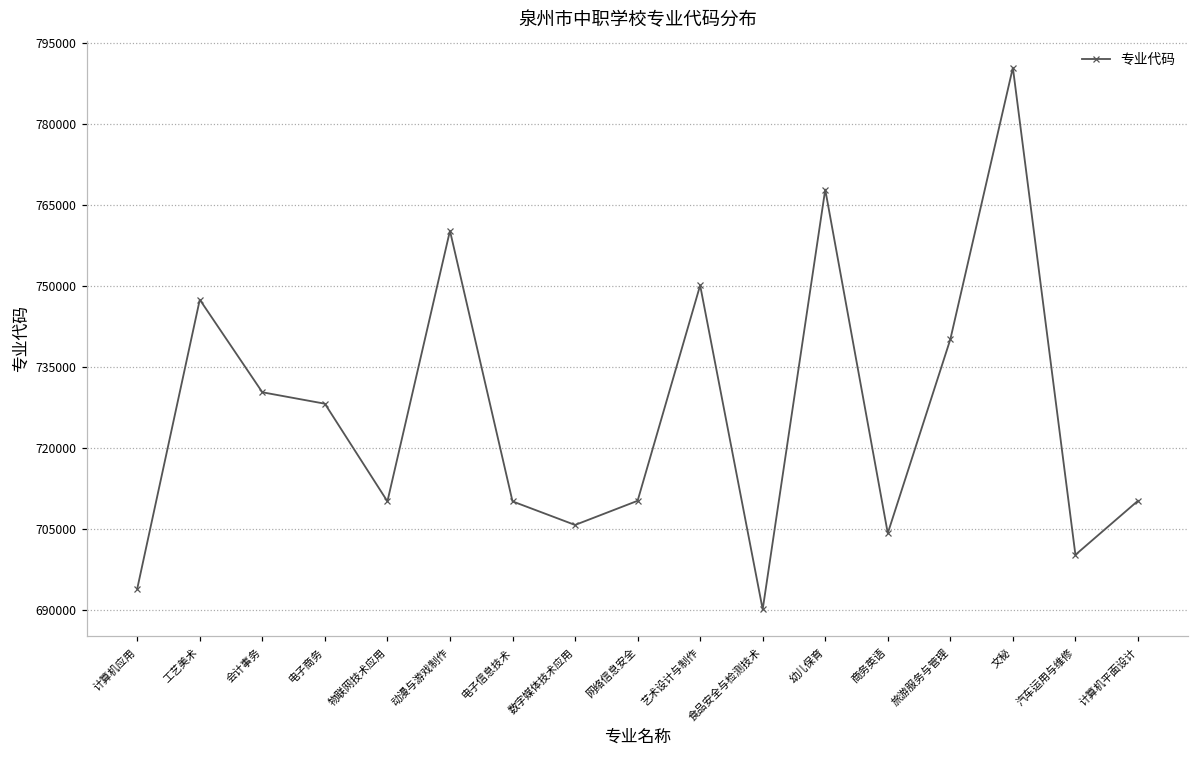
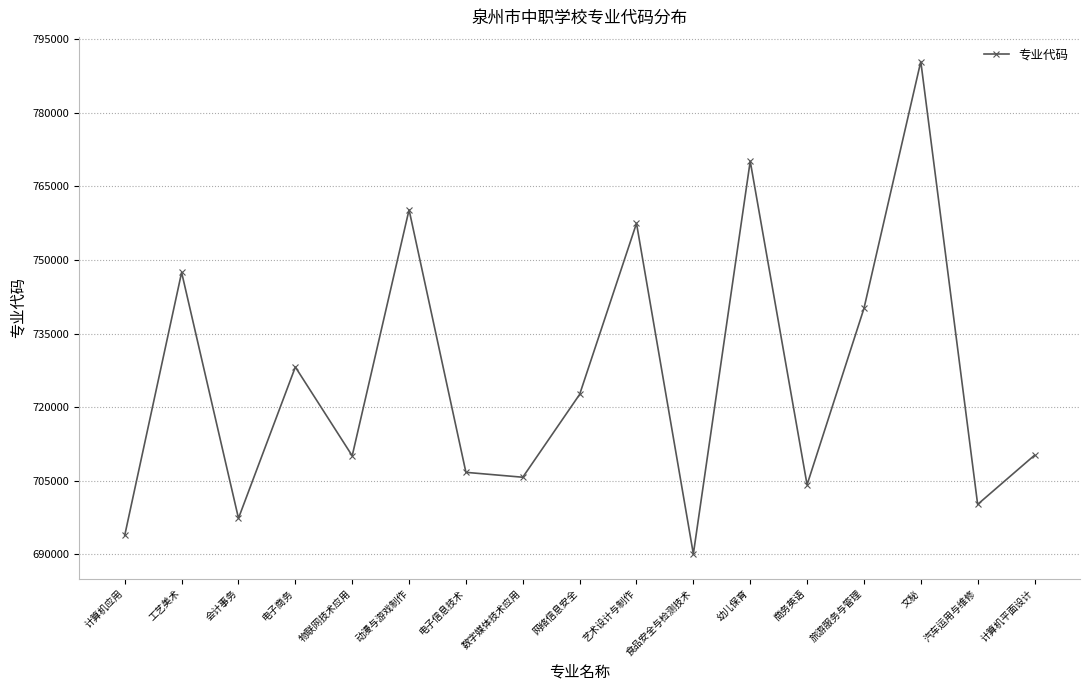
会计事务: 730000 -> 697000
电子信息技术: 710000 -> 707000
网络信息安全: 710000 -> 723000
艺术设计与制作: 750000 -> 757000
幼儿保育: 768000 -> 770000
